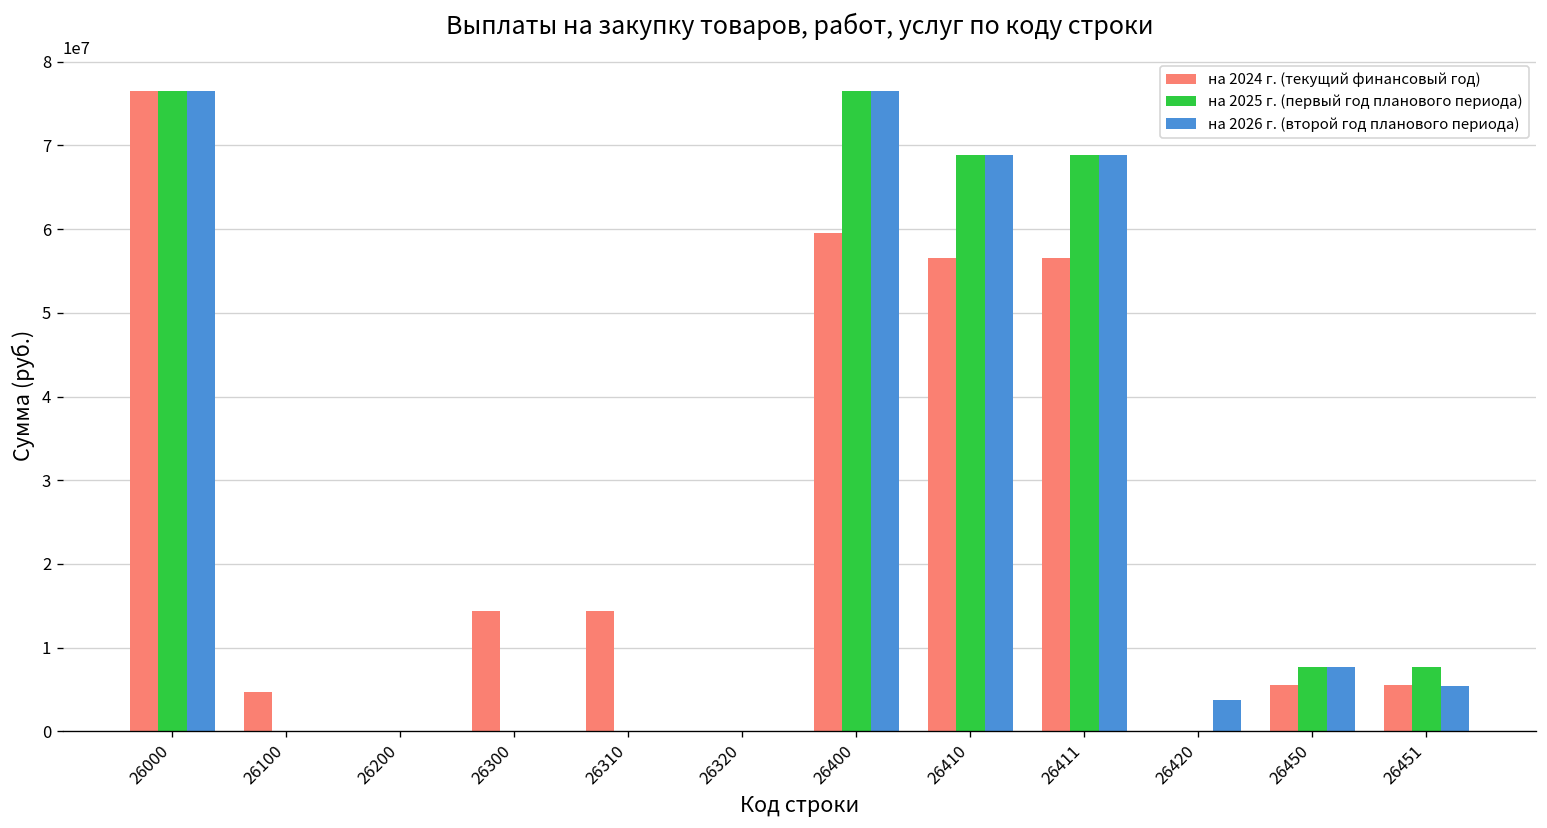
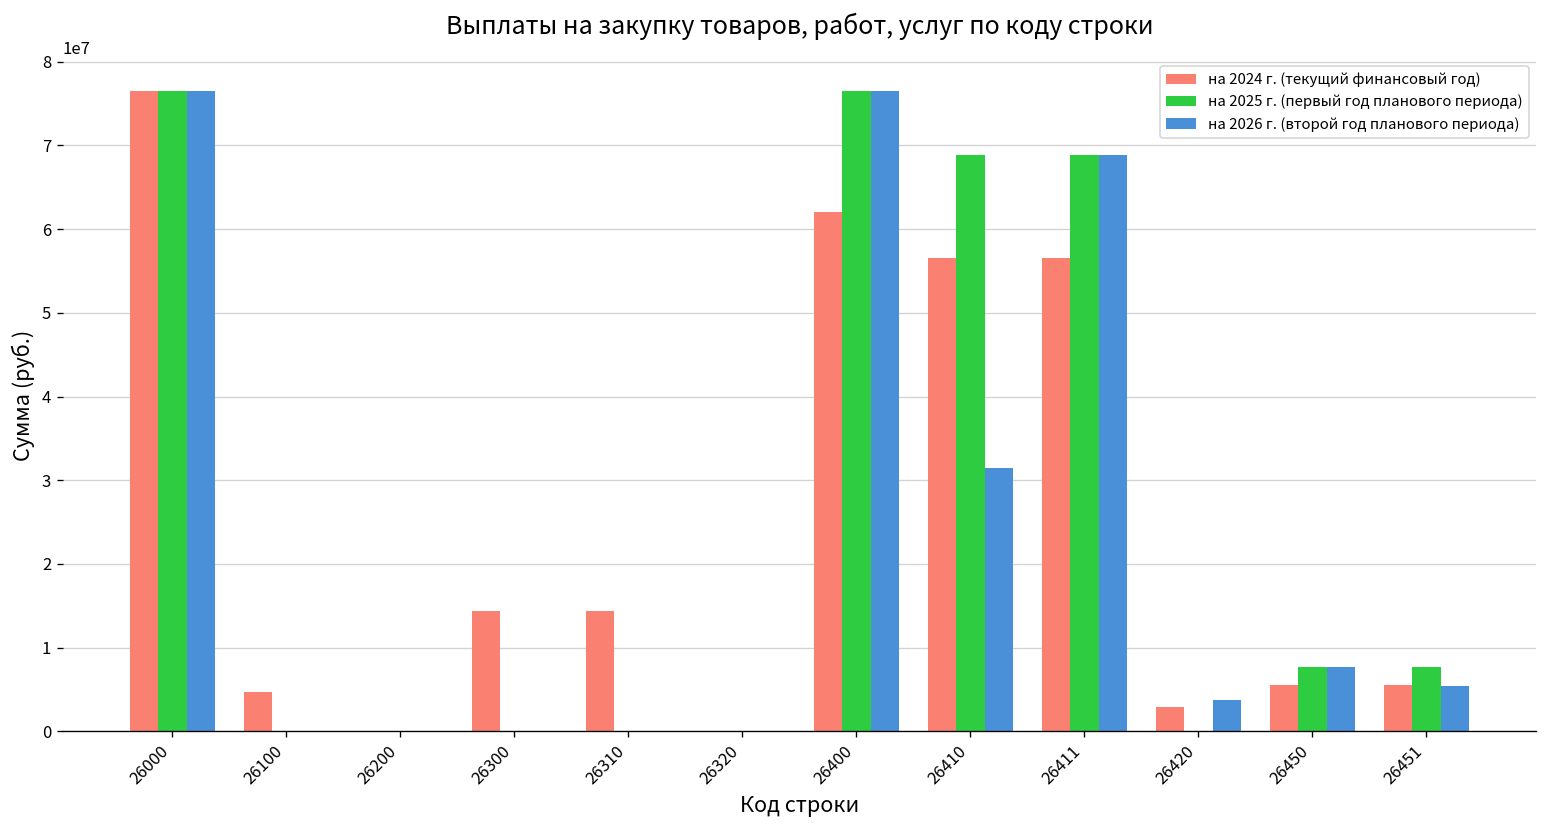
на 2024 г. (текущий финансовый год), 26400: 60000000 -> 62000000
на 2026 г. (второй год планового периода), 26410: 69000000 -> 31000000
на 2024 г. (текущий финансовый год), 26420: 0 -> 3000000
